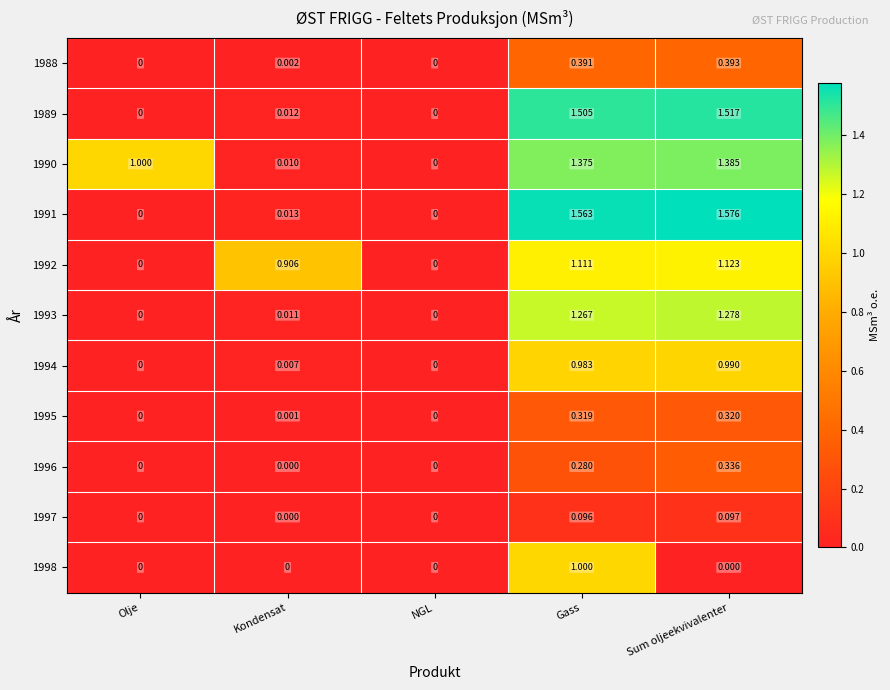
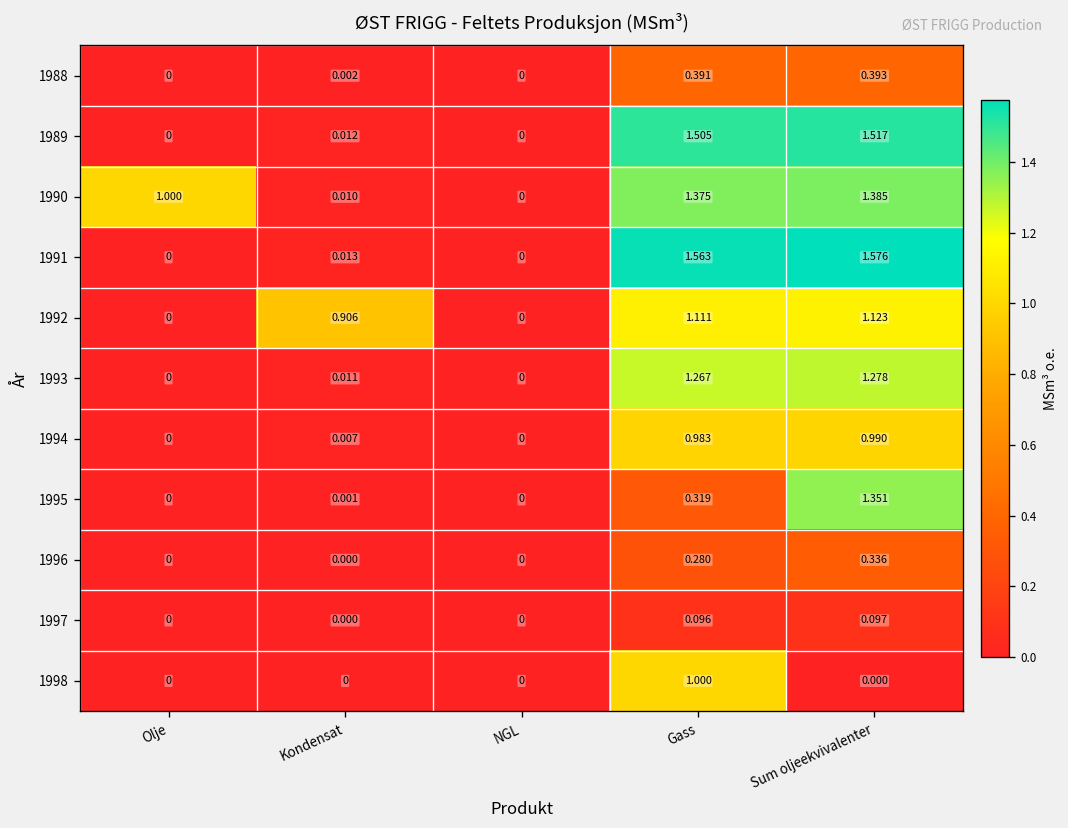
1995, Sum oljeekvivalenter: 0.320 -> 1.351
